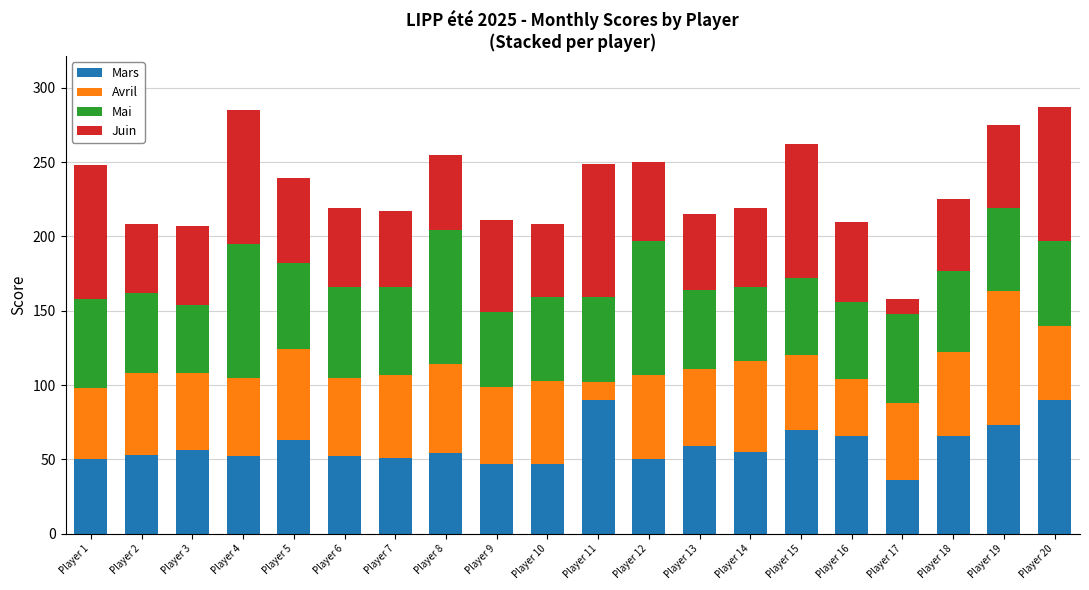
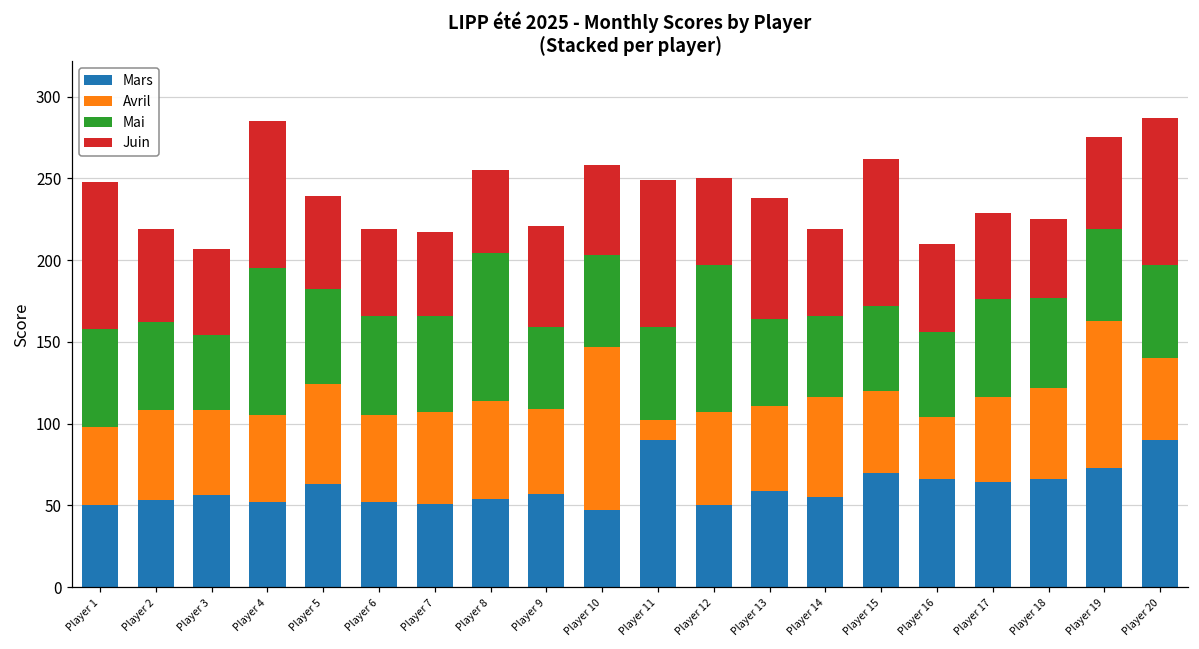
Juin, Player 2: 46 -> 57
Mars, Player 9: 47 -> 57
Avril, Player 10: 56 -> 100
Juin, Player 10: 49 -> 55
Juin, Player 13: 51 -> 74
Mars, Player 17: 36 -> 64
Juin, Player 17: 10 -> 53
